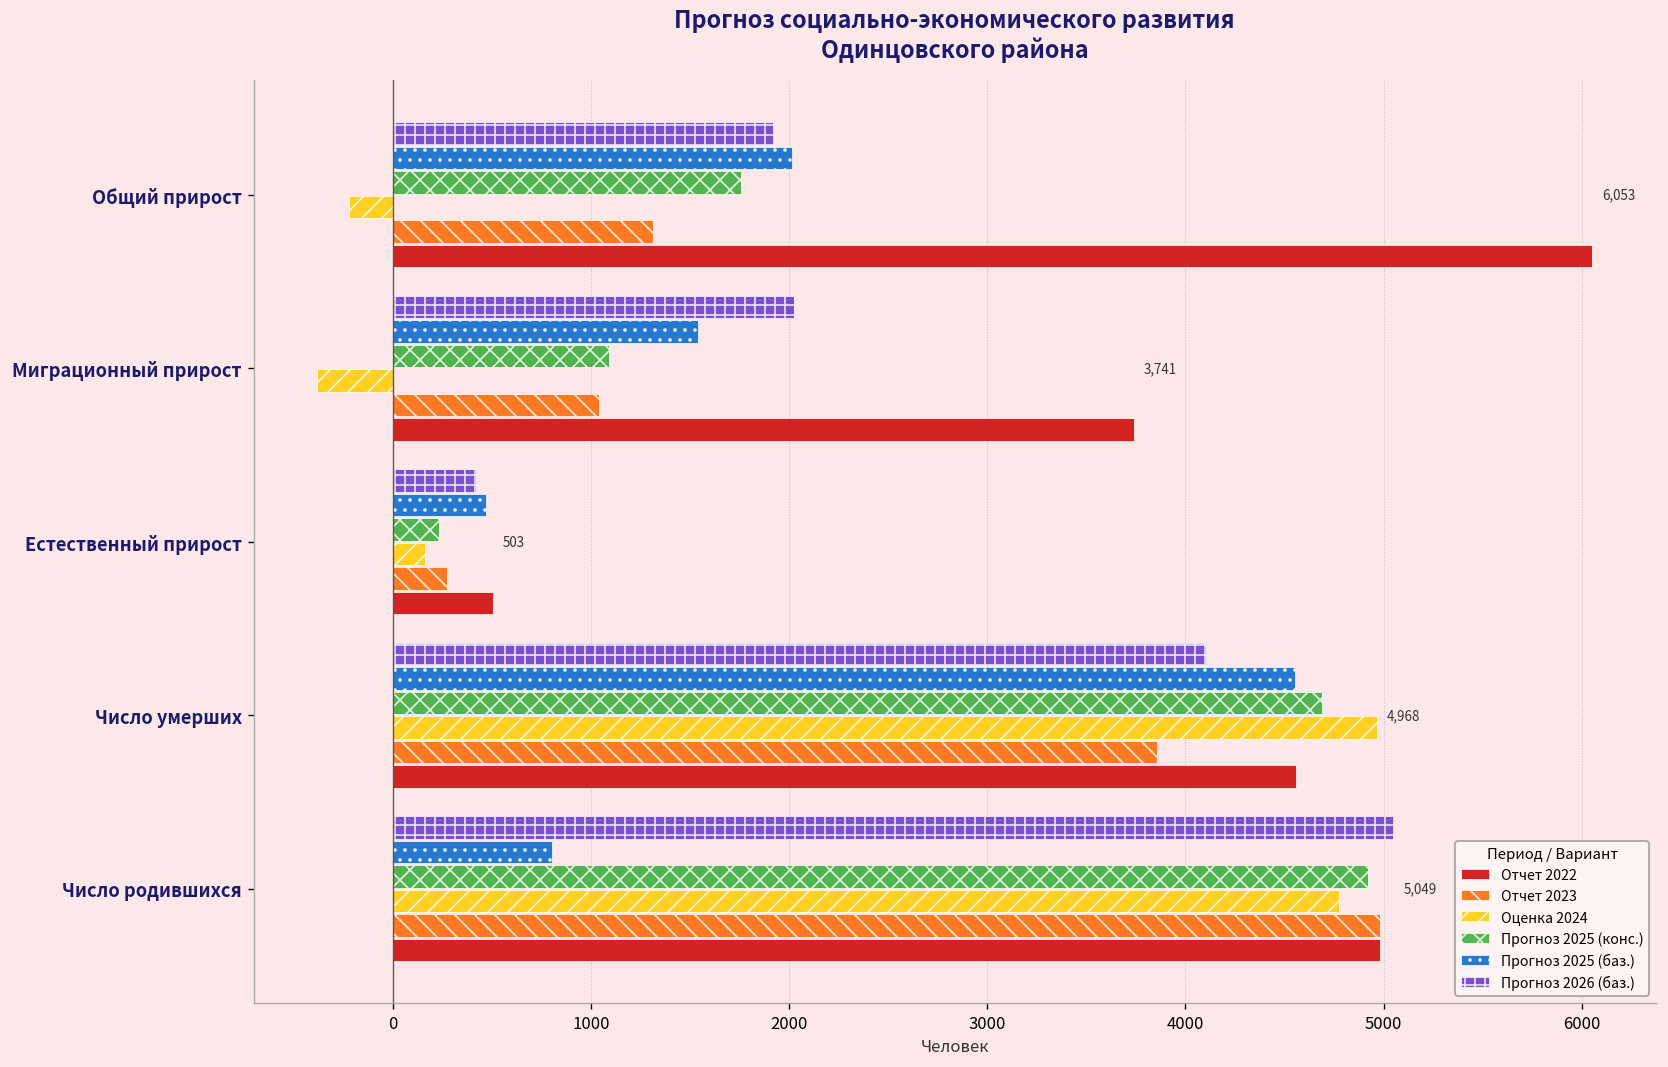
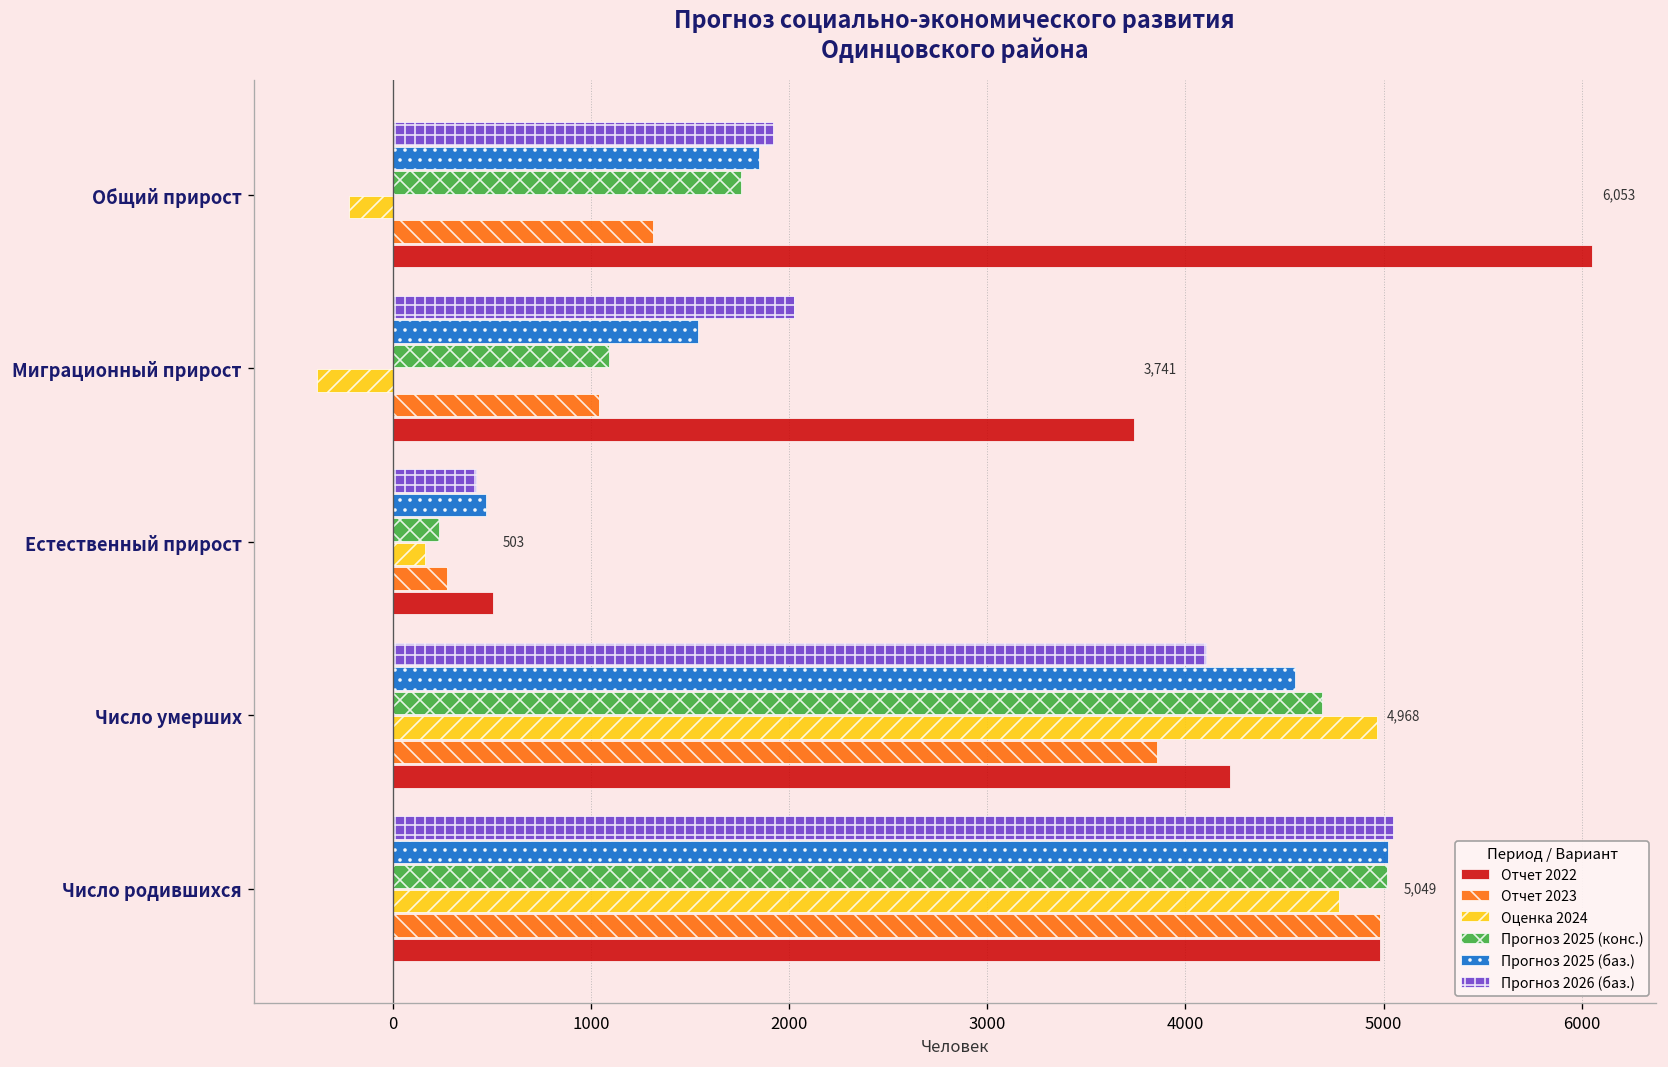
Прогноз 2025 (баз.), Общий прирост: 2010 -> 1850
Отчет 2022, Число умерших: 4560 -> 4230
Прогноз 2025 (баз.), Число родившихся: 800 -> 5020
Прогноз 2025 (конс.), Число родившихся: 4920 -> 5020
